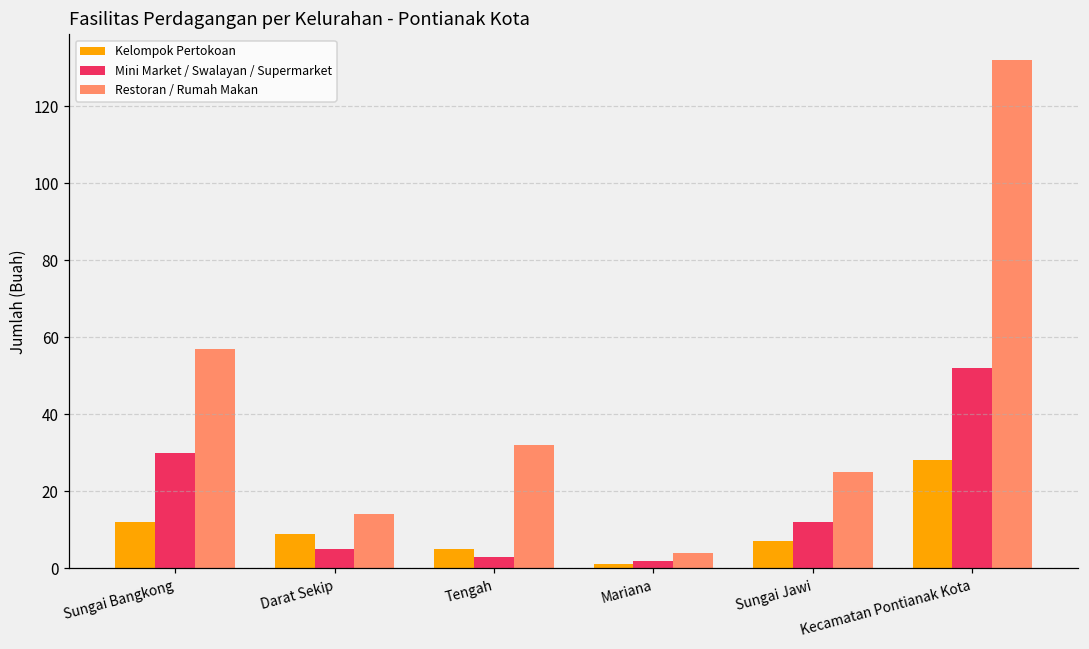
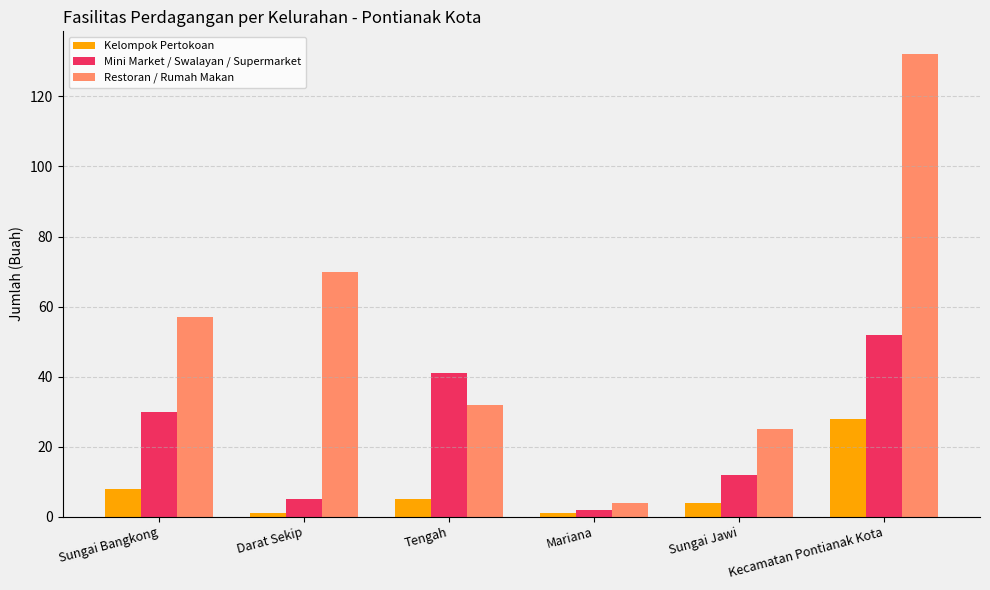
Kelompok Pertokoan, Sungai Bangkong: 12 -> 8
Kelompok Pertokoan, Darat Sekip: 9 -> 1
Restoran / Rumah Makan, Darat Sekip: 14 -> 70
Mini Market / Swalayan / Supermarket, Tengah: 3 -> 41
Kelompok Pertokoan, Sungai Jawi: 7 -> 4
